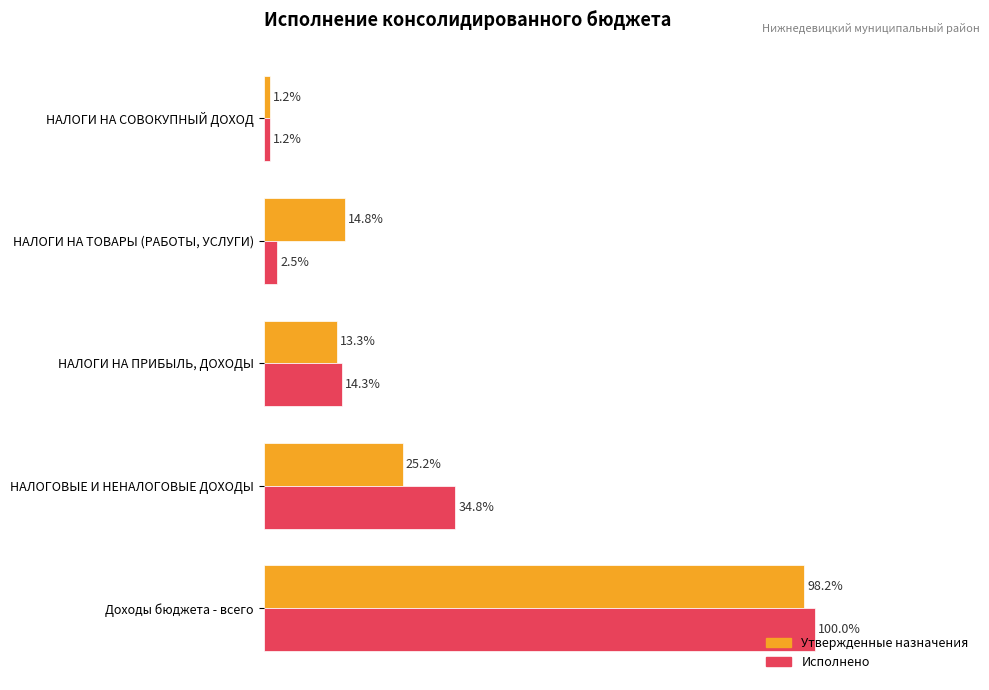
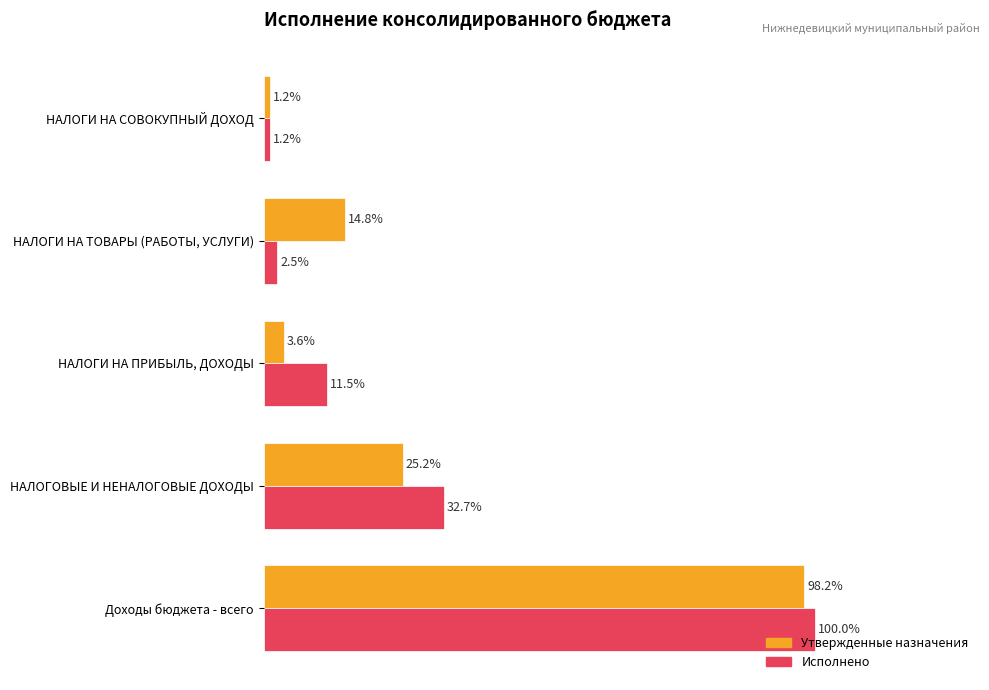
Утвержденные назначения, НАЛОГИ НА ПРИБЫЛЬ, ДОХОДЫ: 13.3% -> 3.6%
Исполнено, НАЛОГИ НА ПРИБЫЛЬ, ДОХОДЫ: 14.3% -> 11.5%
Исполнено, НАЛОГОВЫЕ И НЕНАЛОГОВЫЕ ДОХОДЫ: 34.8% -> 32.7%
